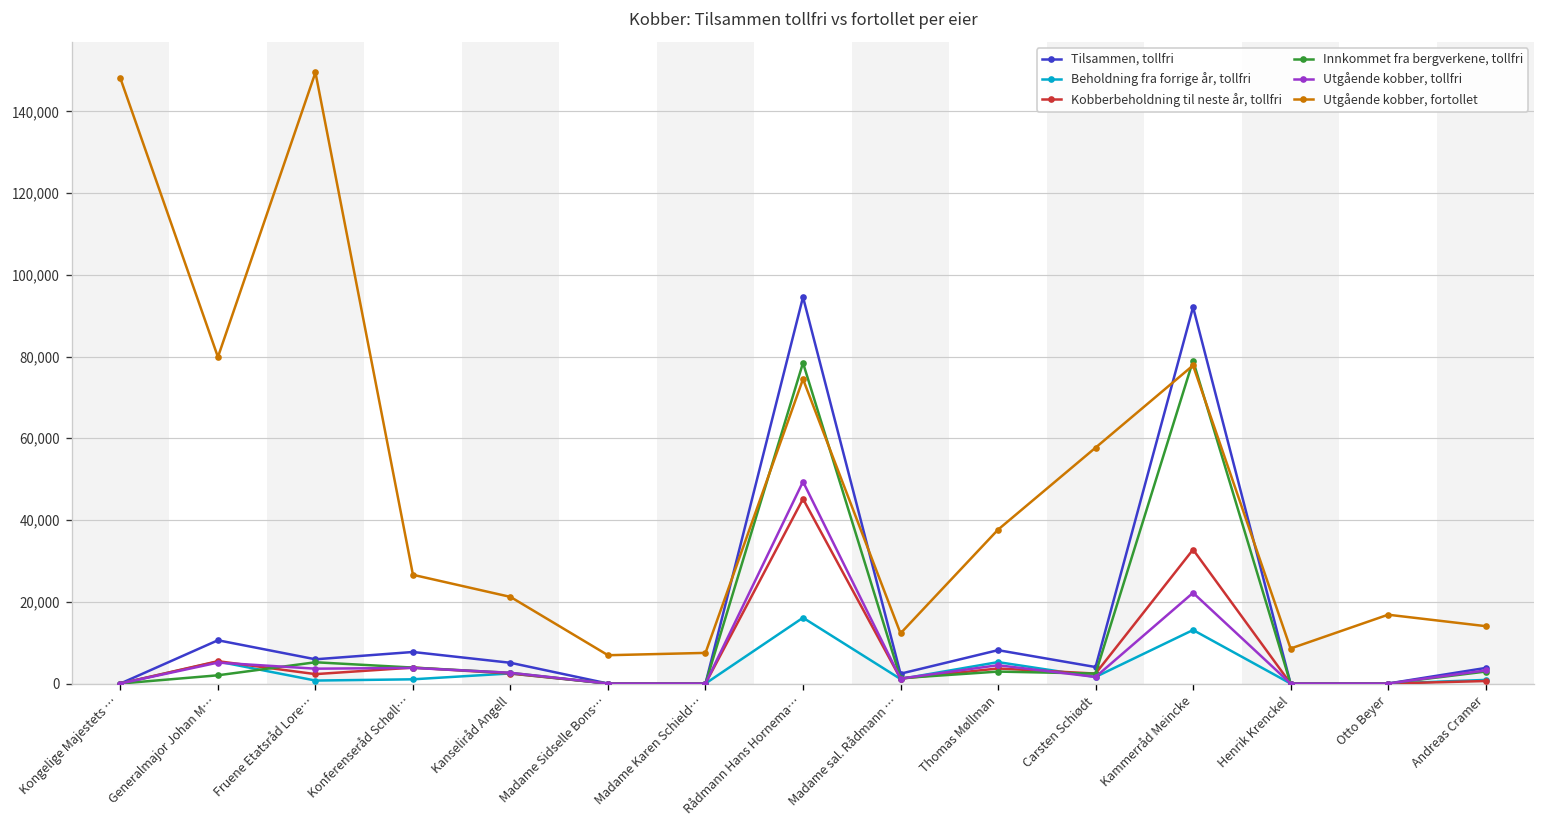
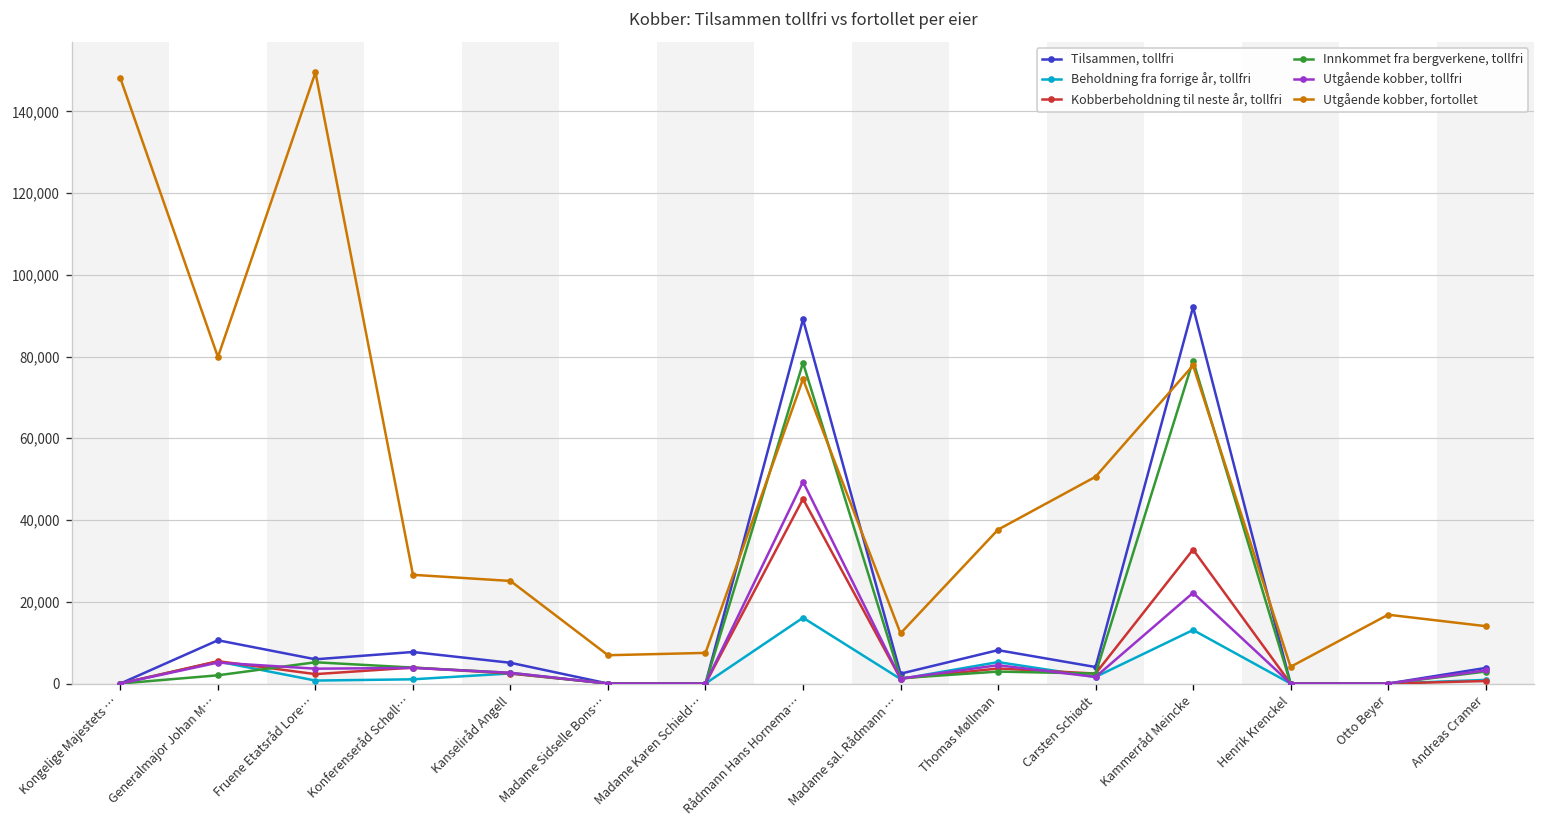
Utgående kobber, fortollet, Kanseliråd Angell: 21,000 -> 25,000
Tilsammen, tollfri, Rådmann Hans Hornema…: 95,000 -> 89,000
Utgående kobber, fortollet, Carsten Schiødt: 58,000 -> 51,000
Utgående kobber, fortollet, Henrik Krenckel: 9,000 -> 4,000
